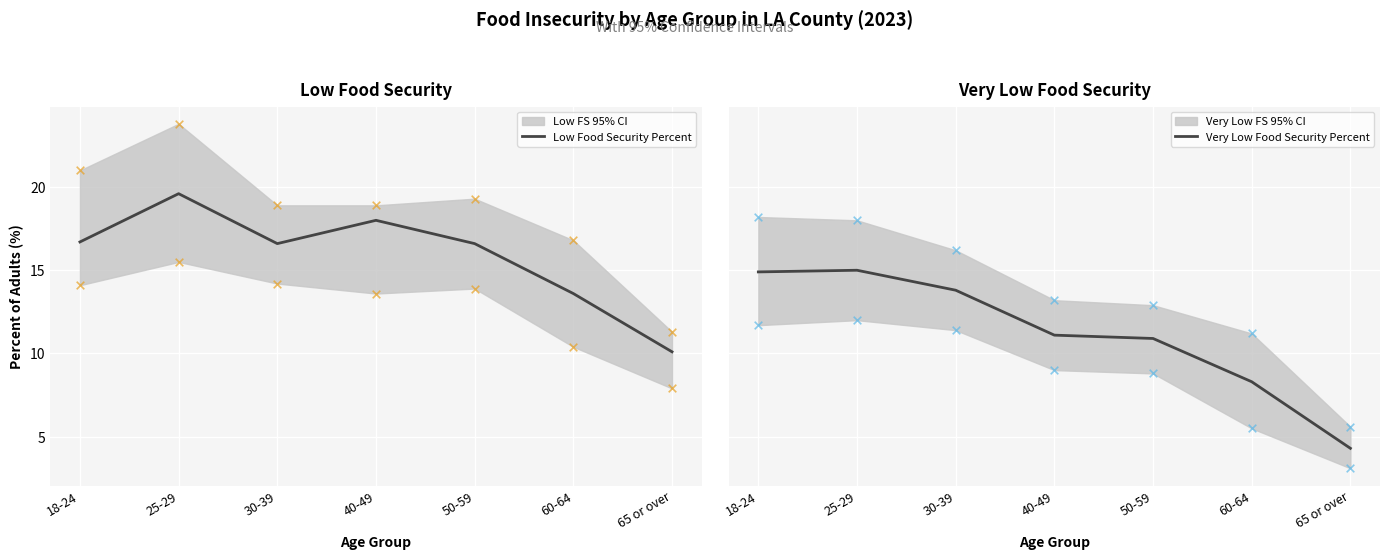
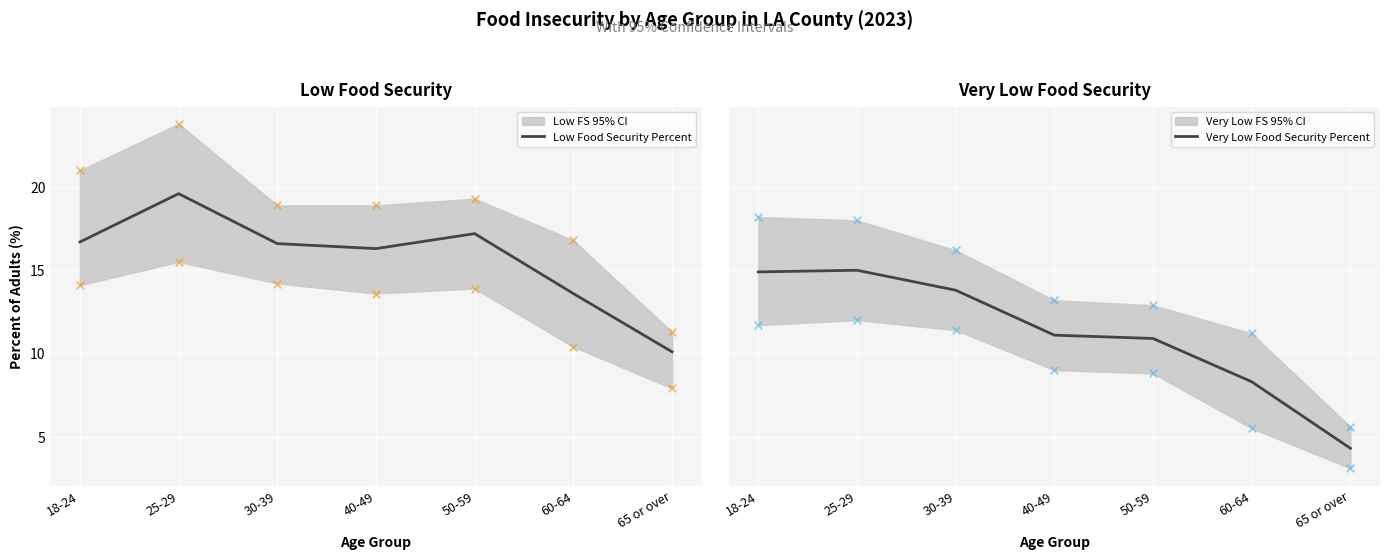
Low Food Security, Low Food Security Percent, 40-49: 18.0 -> 16.3
Low Food Security, Low Food Security Percent, 50-59: 16.6 -> 17.2
